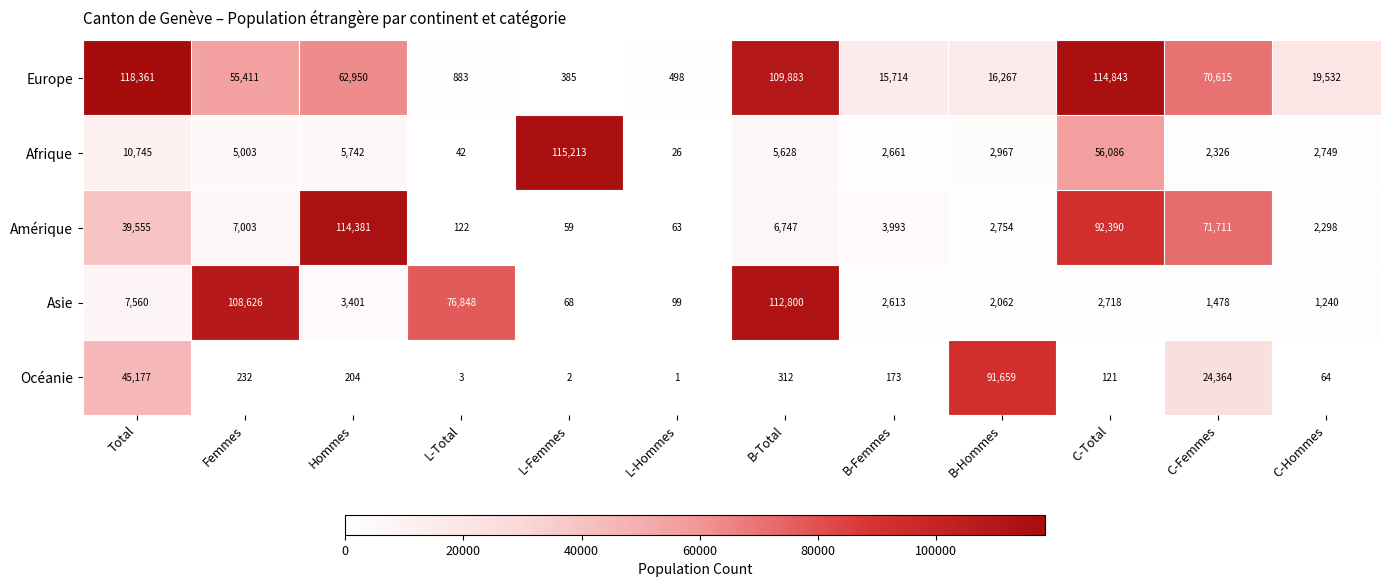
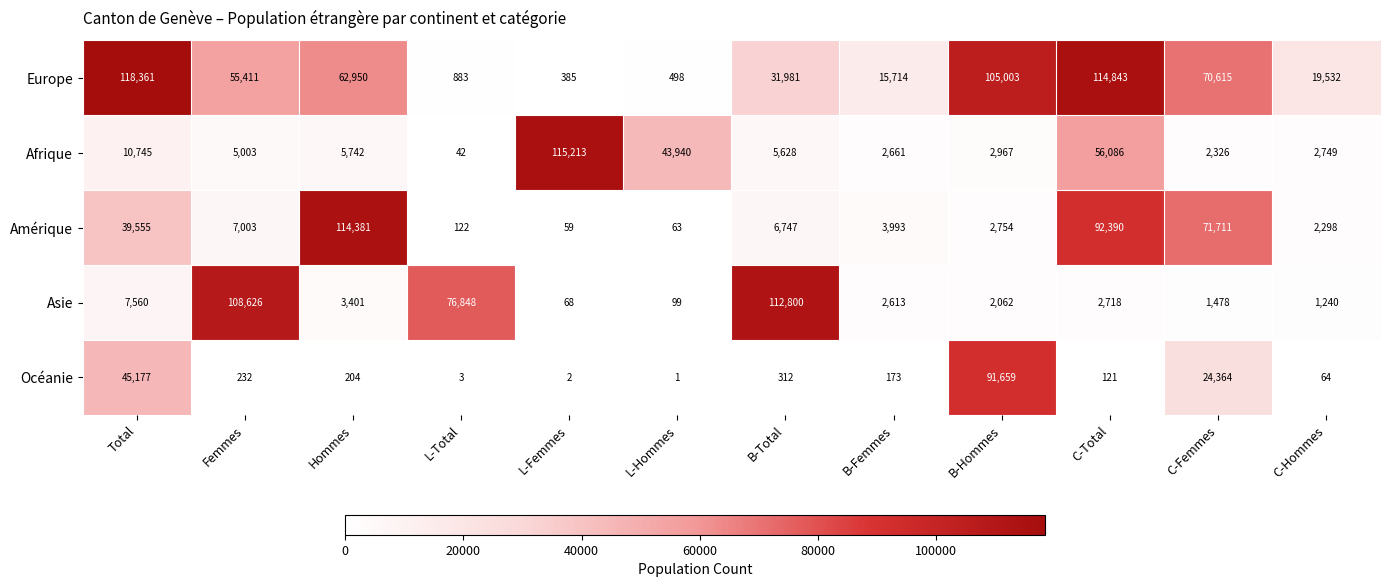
Europe, B-Total: 109,883 -> 31,981
Europe, B-Hommes: 16,267 -> 105,003
Afrique, L-Hommes: 26 -> 43,940
